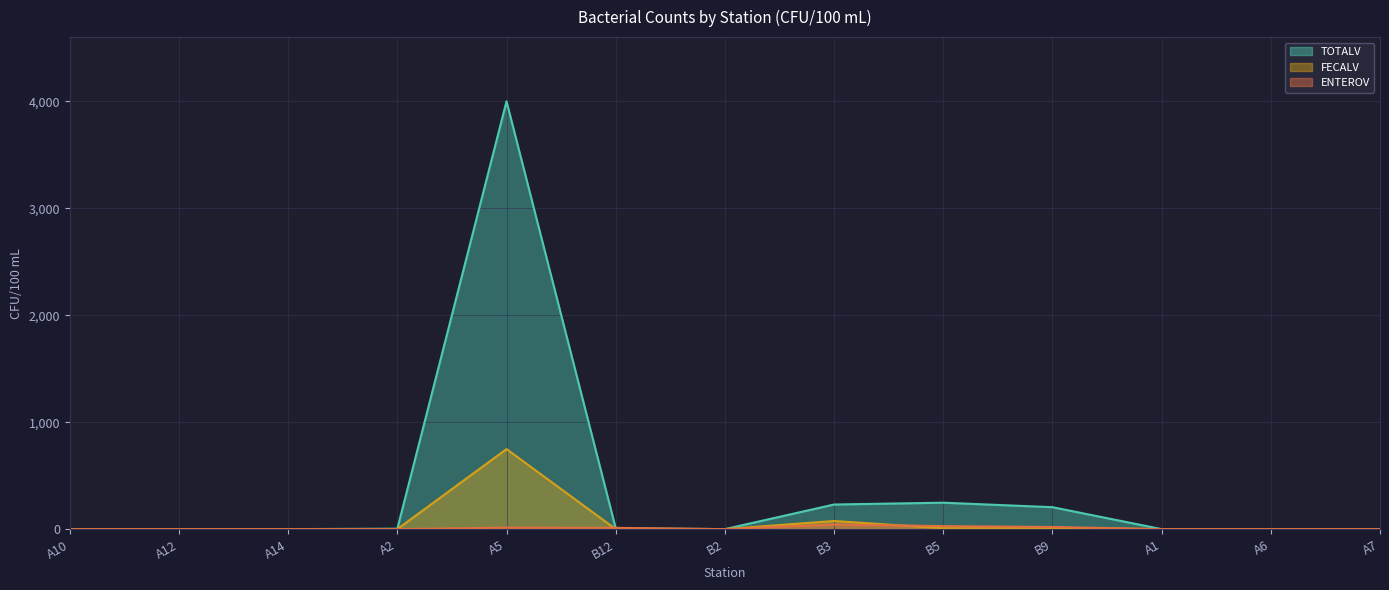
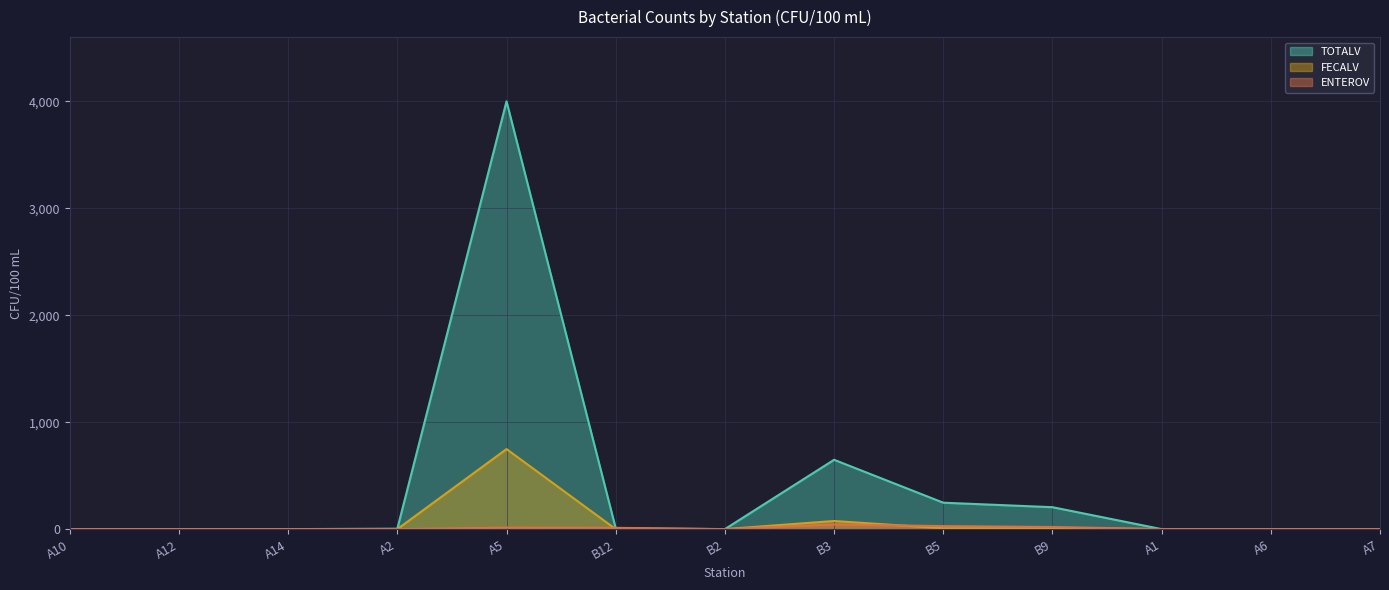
TOTALV, B3: 230 -> 650
